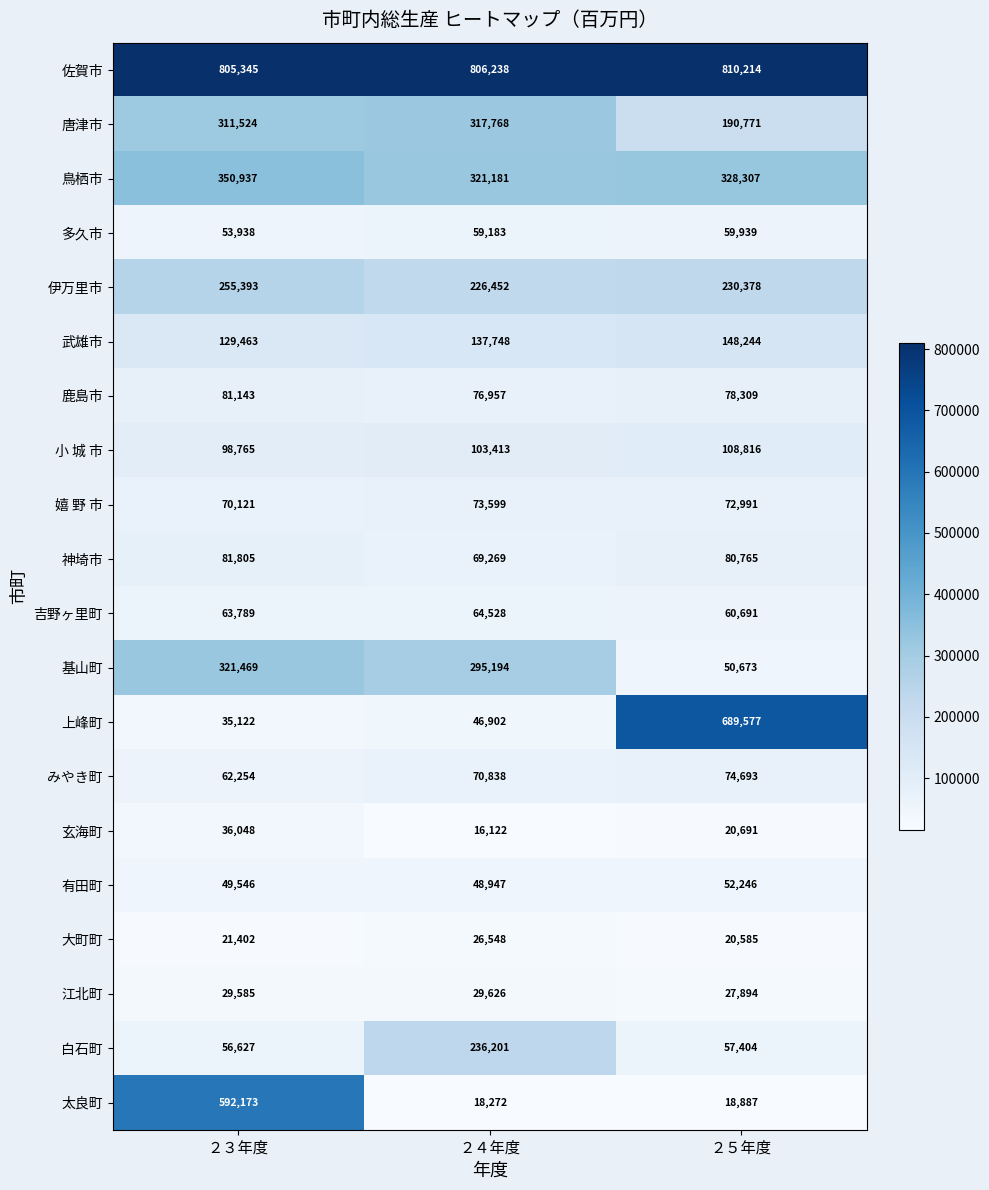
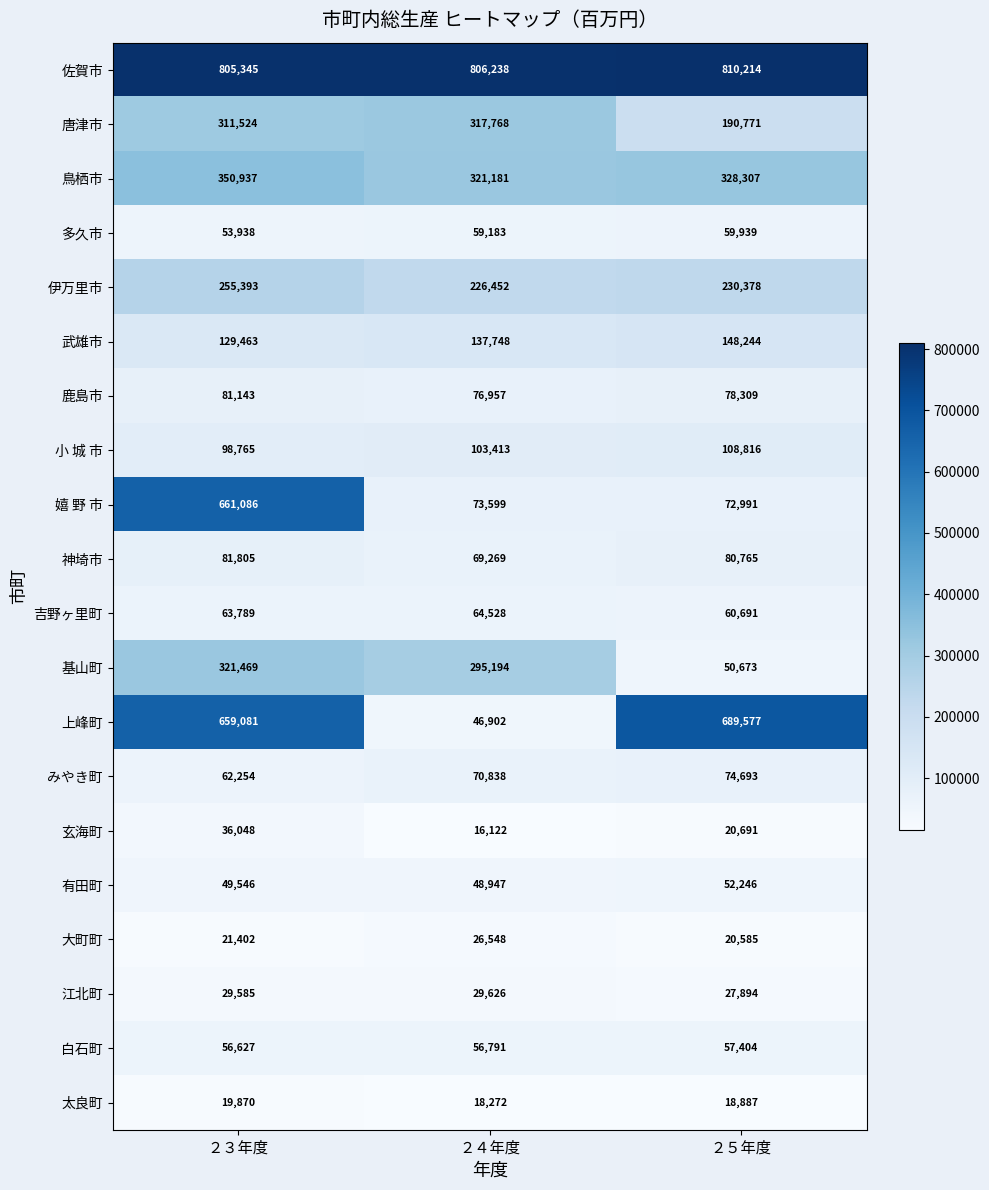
嬉 野 市, ２３年度: 70,121 -> 661,086
上峰町, ２３年度: 35,122 -> 659,081
白石町, ２４年度: 236,201 -> 56,791
太良町, ２３年度: 592,173 -> 19,870
